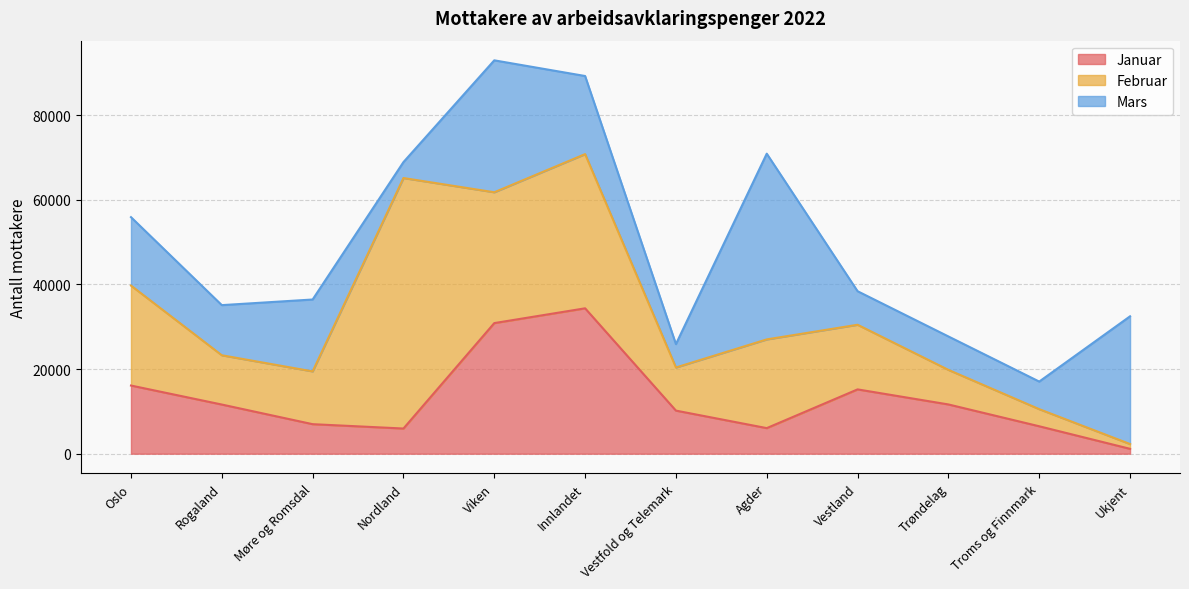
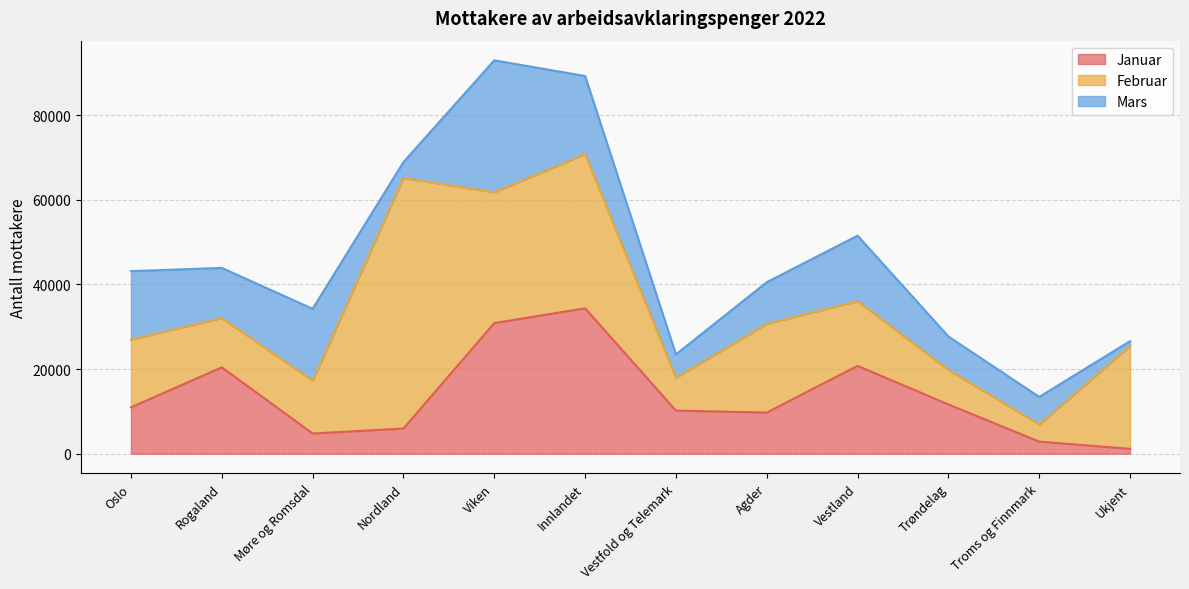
Januar, Oslo: 16000 -> 11000
Februar, Oslo: 24000 -> 16000
Januar, Rogaland: 12000 -> 20000
Januar, Møre og Romsdal: 7000 -> 5000
Februar, Vestfold og Telemark: 10000 -> 8000
Januar, Agder: 6000 -> 10000
Mars, Agder: 44000 -> 10000
Januar, Vestland: 15000 -> 21000
Mars, Vestland: 8000 -> 15000
Januar, Troms og Finnmark: 6000 -> 3000
Februar, Ukjent: 1000 -> 24000
Mars, Ukjent: 30000 -> 1000
